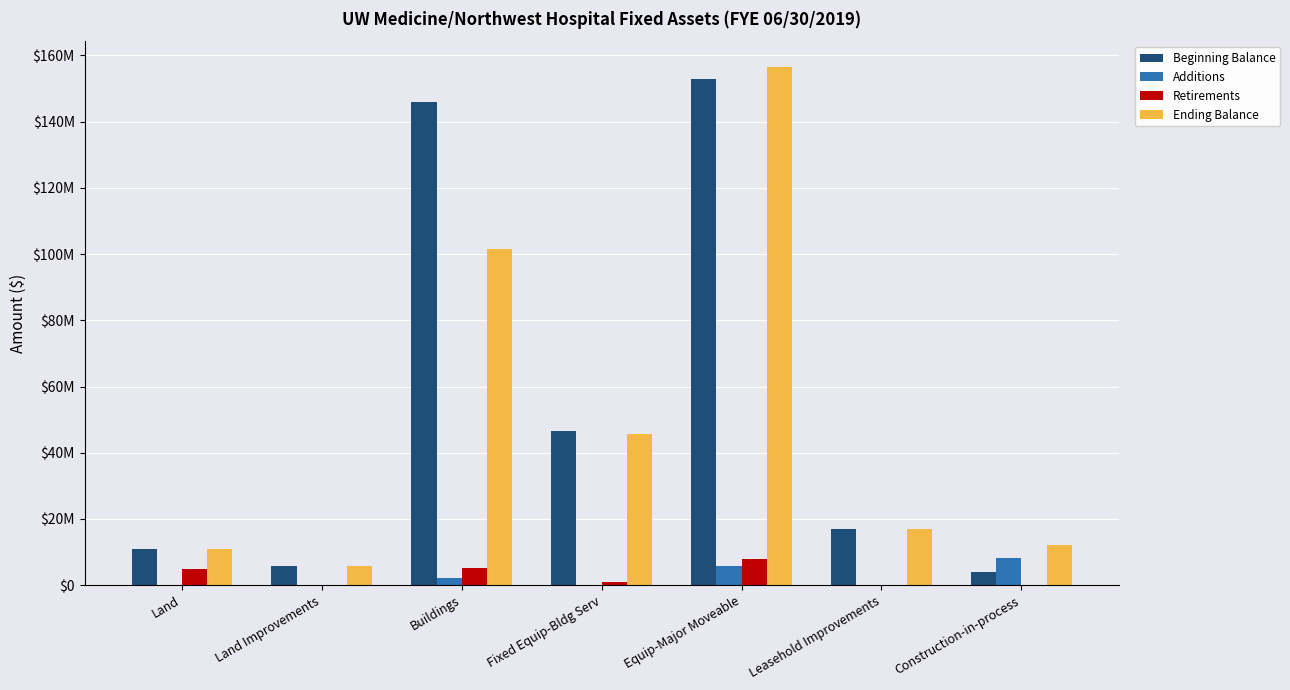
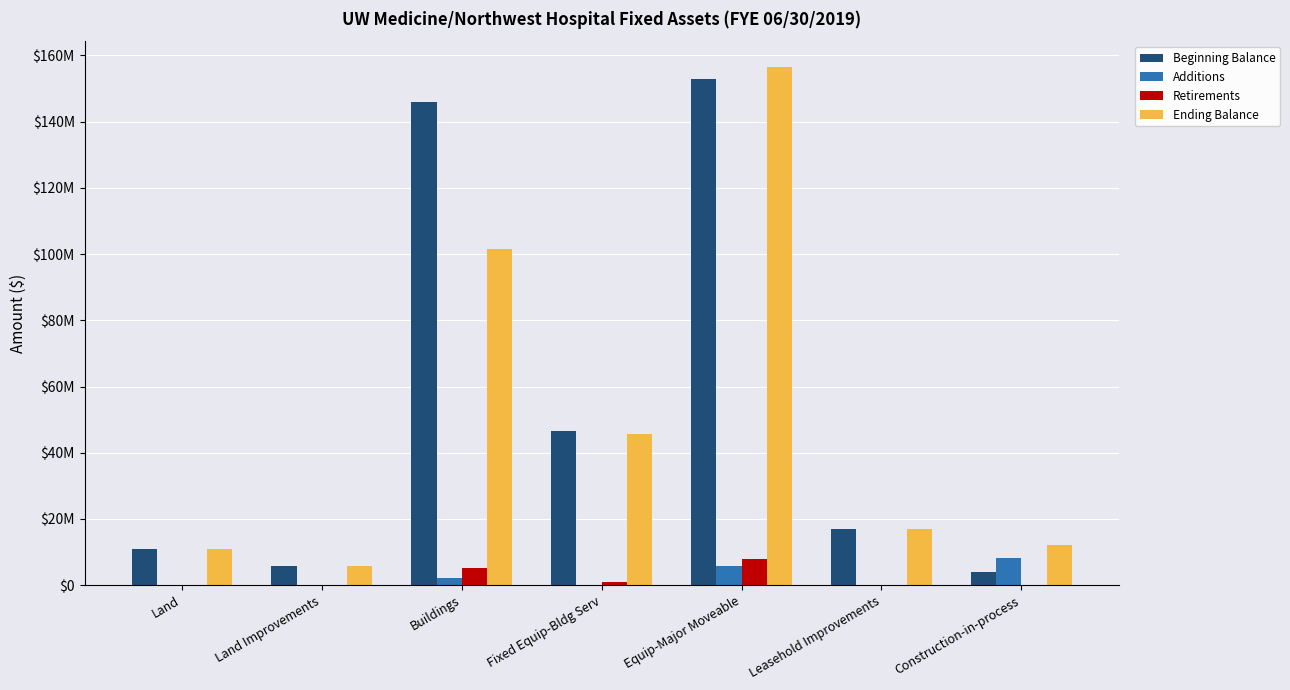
Retirements, Land: $5000000 -> $0
